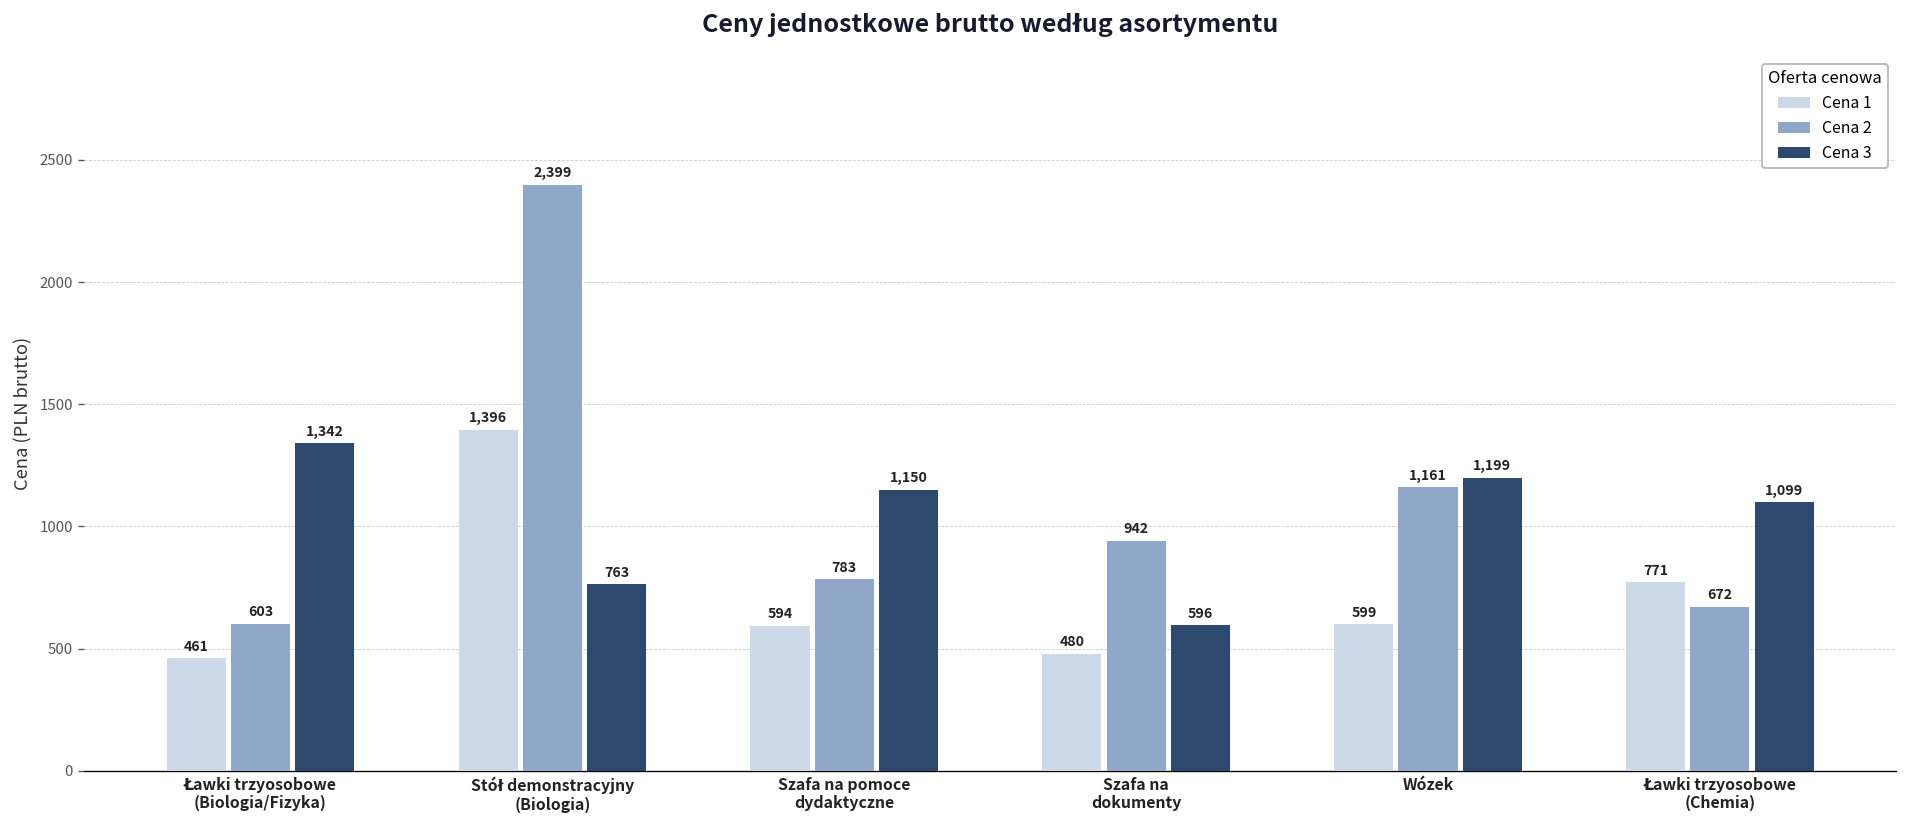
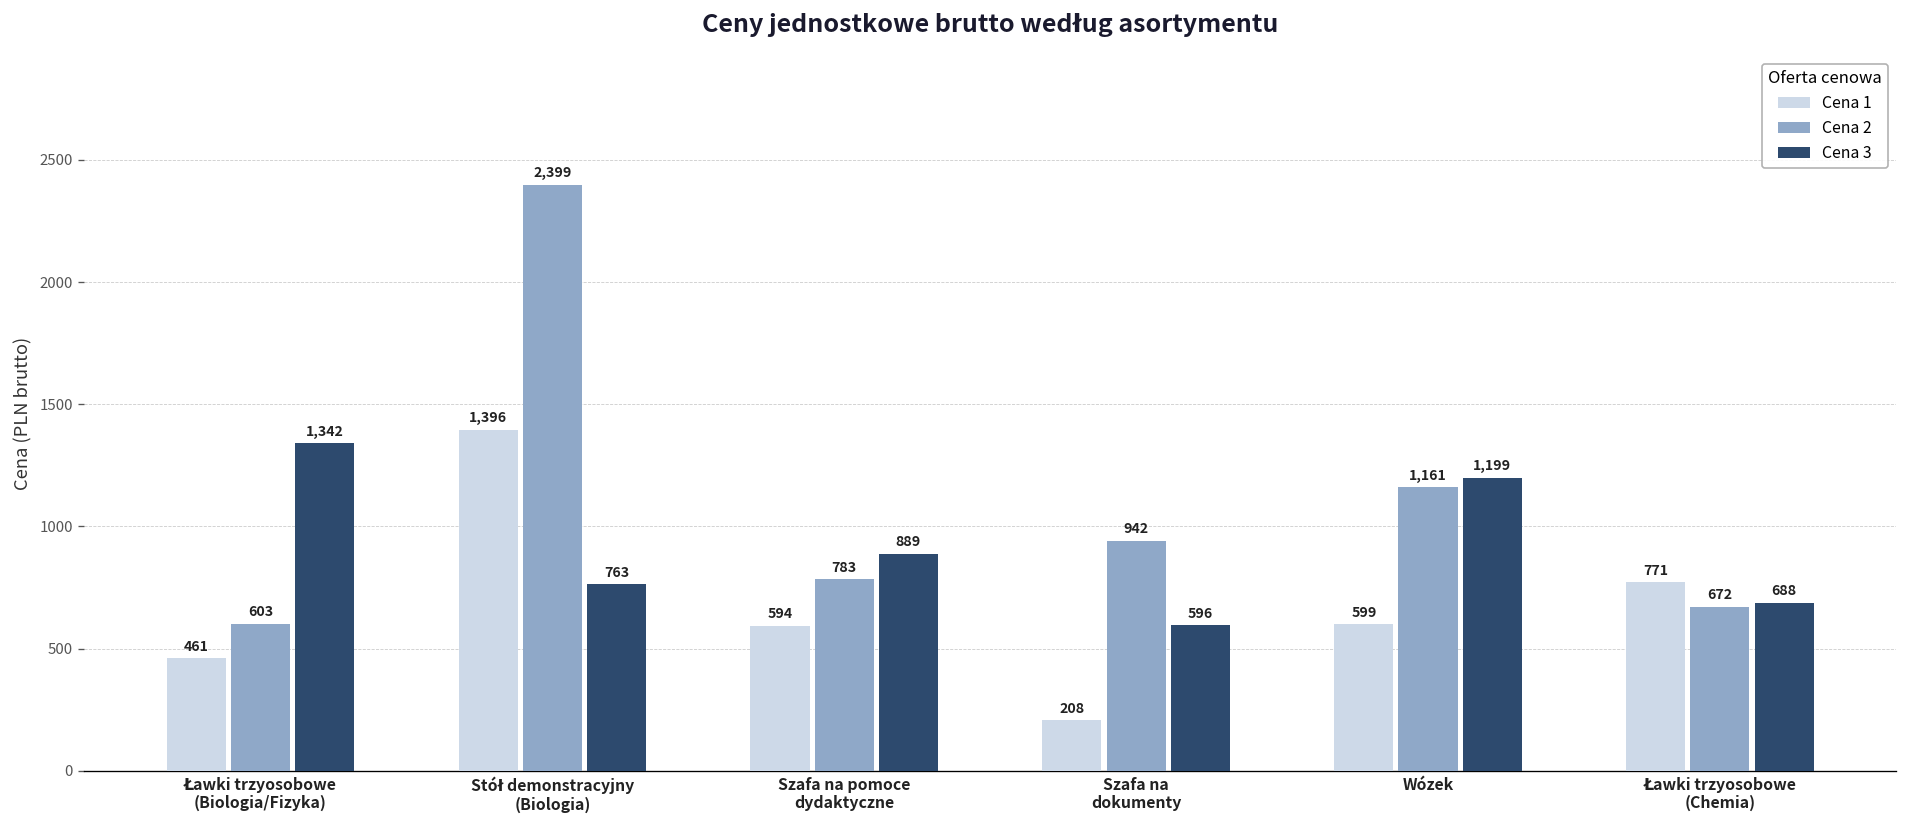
Cena 3, Szafa na pomoce dydaktyczne: 1,150 -> 889
Cena 1, Szafa na dokumenty: 480 -> 208
Cena 3, Ławki trzyosobowe (Chemia): 1,099 -> 688
